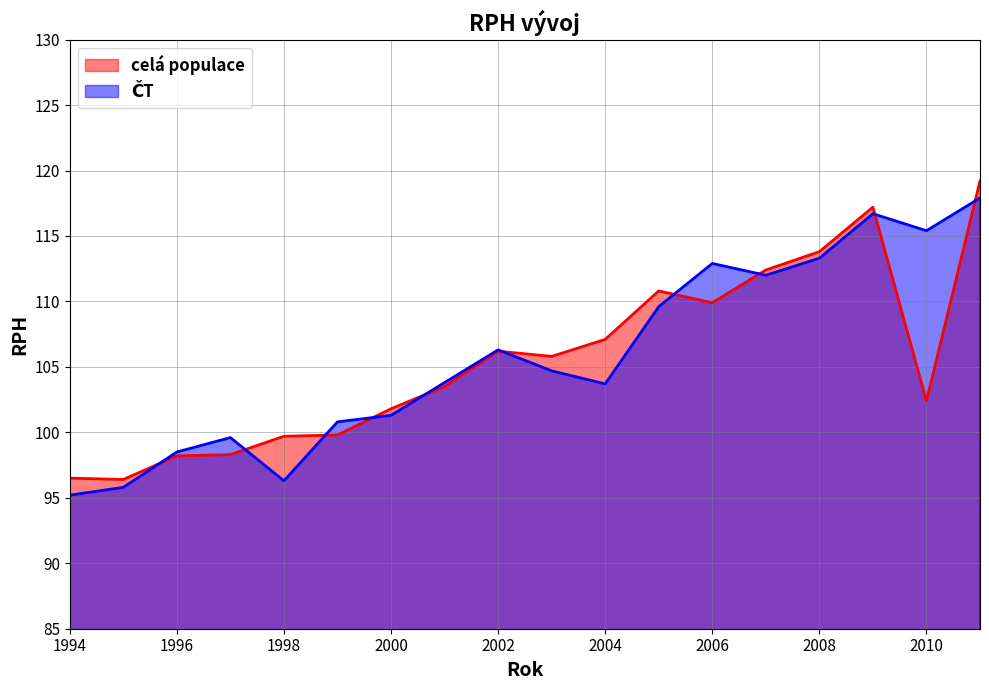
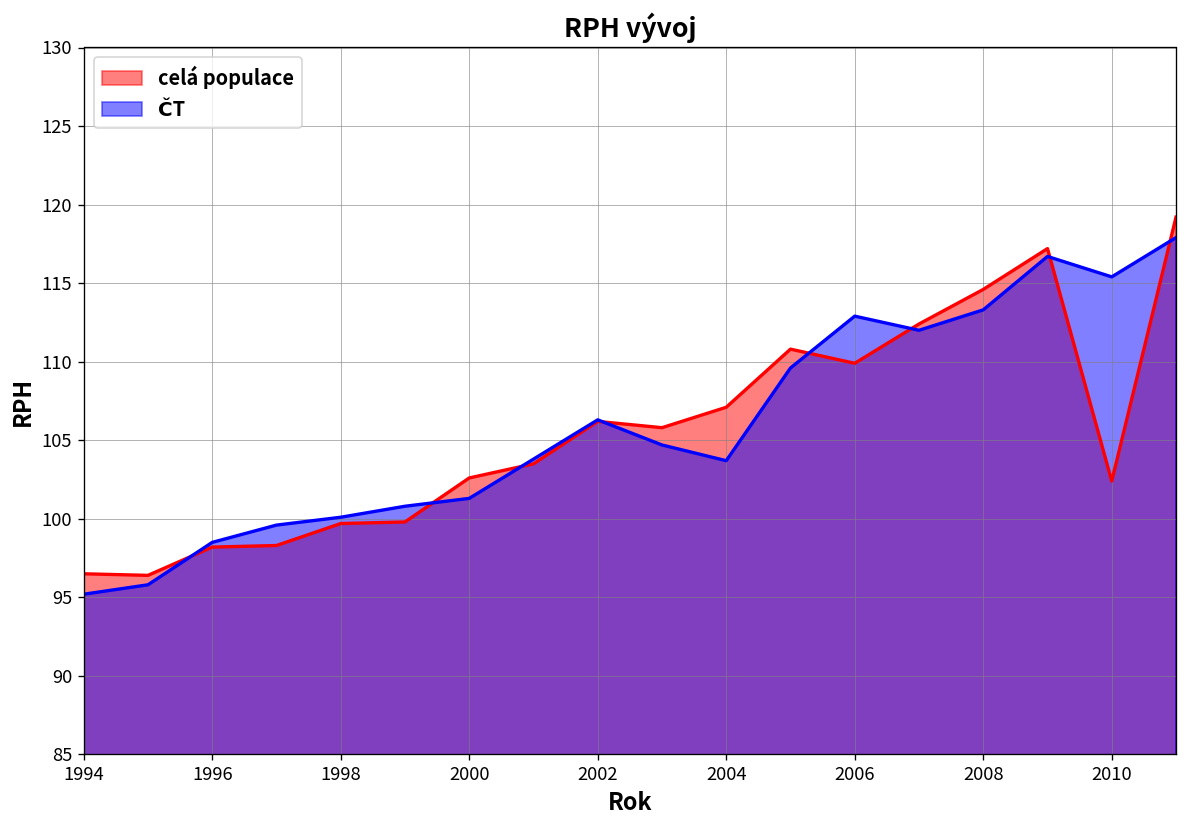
ČT, 1998: 96.3 -> 100.1
celá populace, 2000: 101.8 -> 102.6
celá populace, 2008: 113.8 -> 114.6
